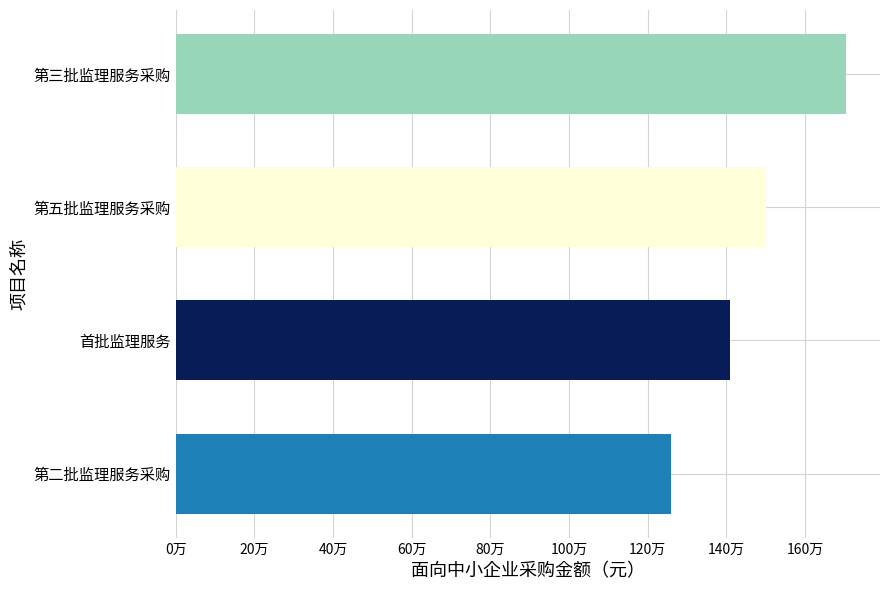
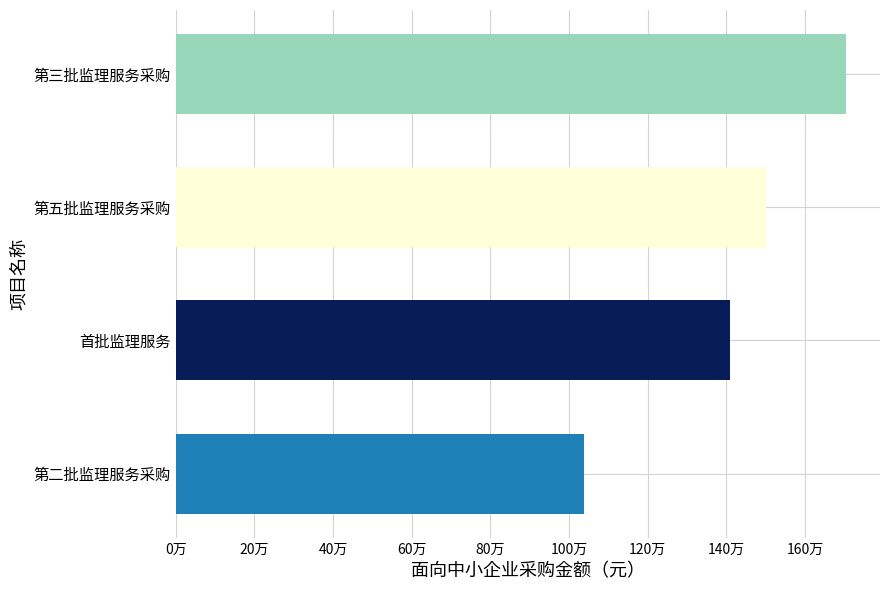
第二批监理服务采购: 126万 -> 104万
